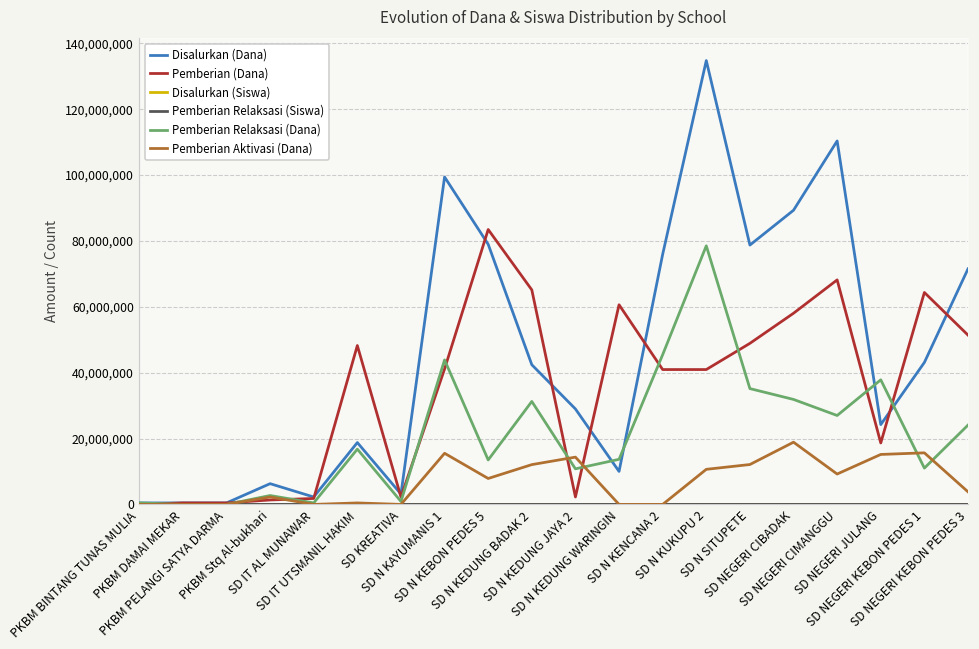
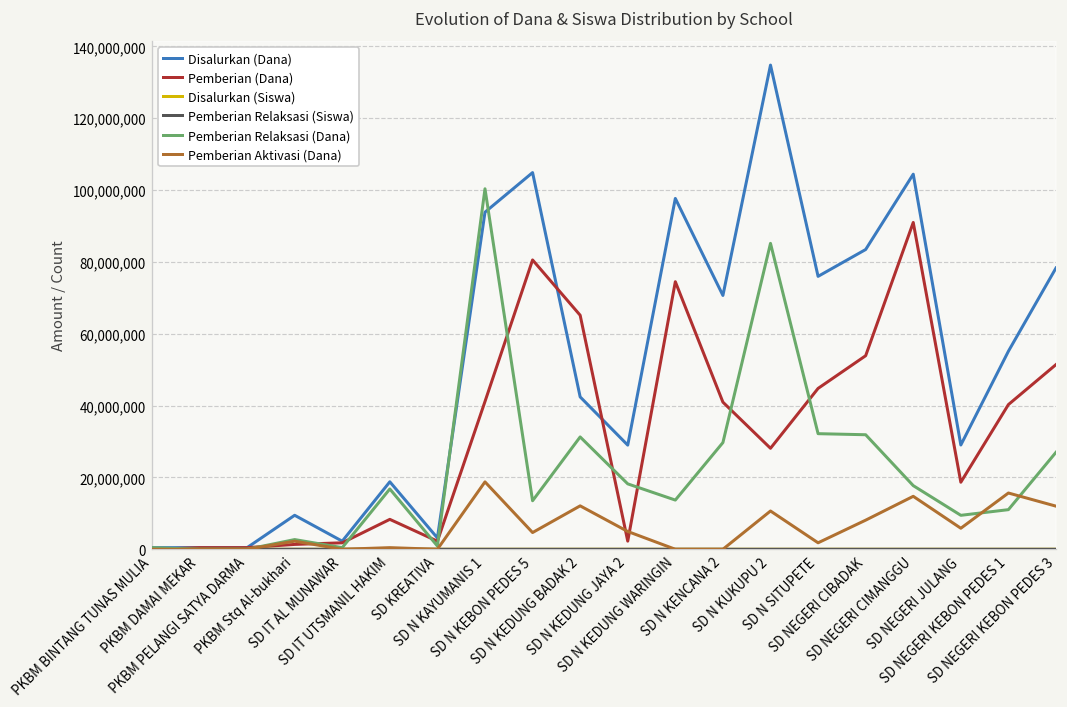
Disalurkan (Dana), PKBM Stq Al-bukhari: 6,000,000 -> 9,000,000
Pemberian (Dana), SD IT UTSMANIL HAKIM: 48,000,000 -> 8,000,000
Disalurkan (Dana), SD N KAYUMANIS 1: 99,000,000 -> 94,000,000
Pemberian Relaksasi (Dana), SD N KAYUMANIS 1: 44,000,000 -> 100,000,000
Pemberian Aktivasi (Dana), SD N KAYUMANIS 1: 16,000,000 -> 19,000,000
Disalurkan (Dana), SD N KEBON PEDES 5: 79,000,000 -> 105,000,000
Pemberian (Dana), SD N KEBON PEDES 5: 83,000,000 -> 81,000,000
Pemberian Aktivasi (Dana), SD N KEBON PEDES 5: 8,000,000 -> 5,000,000
Pemberian Relaksasi (Dana), SD N KEDUNG JAYA 2: 11,000,000 -> 18,000,000
Pemberian Aktivasi (Dana), SD N KEDUNG JAYA 2: 14,000,000 -> 5,000,000
Disalurkan (Dana), SD N KEDUNG WARINGIN: 10,000,000 -> 98,000,000
Pemberian (Dana), SD N KEDUNG WARINGIN: 61,000,000 -> 74,000,000
Disalurkan (Dana), SD N KENCANA 2: 76,000,000 -> 71,000,000
Pemberian Relaksasi (Dana), SD N KENCANA 2: 45,000,000 -> 30,000,000
Pemberian (Dana), SD N KUKUPU 2: 41,000,000 -> 28,000,000
Pemberian Relaksasi (Dana), SD N KUKUPU 2: 79,000,000 -> 85,000,000
Disalurkan (Dana), SD N SITUPETE: 79,000,000 -> 76,000,000
Pemberian (Dana), SD N SITUPETE: 49,000,000 -> 45,000,000
Pemberian Relaksasi (Dana), SD N SITUPETE: 35,000,000 -> 32,000,000
Pemberian Aktivasi (Dana), SD N SITUPETE: 12,000,000 -> 2,000,000
Disalurkan (Dana), SD NEGERI CIBADAK: 89,000,000 -> 83,000,000
Pemberian (Dana), SD NEGERI CIBADAK: 58,000,000 -> 54,000,000
Pemberian Aktivasi (Dana), SD NEGERI CIBADAK: 19,000,000 -> 8,000,000
Disalurkan (Dana), SD NEGERI CIMANGGU: 110,000,000 -> 104,000,000
Pemberian (Dana), SD NEGERI CIMANGGU: 68,000,000 -> 91,000,000
Pemberian Relaksasi (Dana), SD NEGERI CIMANGGU: 27,000,000 -> 18,000,000
Pemberian Aktivasi (Dana), SD NEGERI CIMANGGU: 9,000,000 -> 15,000,000
Disalurkan (Dana), SD NEGERI JULANG: 24,000,000 -> 29,000,000
Pemberian Relaksasi (Dana), SD NEGERI JULANG: 38,000,000 -> 9,000,000
Pemberian Aktivasi (Dana), SD NEGERI JULANG: 15,000,000 -> 6,000,000
Disalurkan (Dana), SD NEGERI KEBON PEDES 1: 43,000,000 -> 55,000,000
Pemberian (Dana), SD NEGERI KEBON PEDES 1: 64,000,000 -> 40,000,000
Disalurkan (Dana), SD NEGERI KEBON PEDES 3: 72,000,000 -> 78,000,000
Pemberian Relaksasi (Dana), SD NEGERI KEBON PEDES 3: 24,000,000 -> 27,000,000
Pemberian Aktivasi (Dana), SD NEGERI KEBON PEDES 3: 4,000,000 -> 12,000,000
